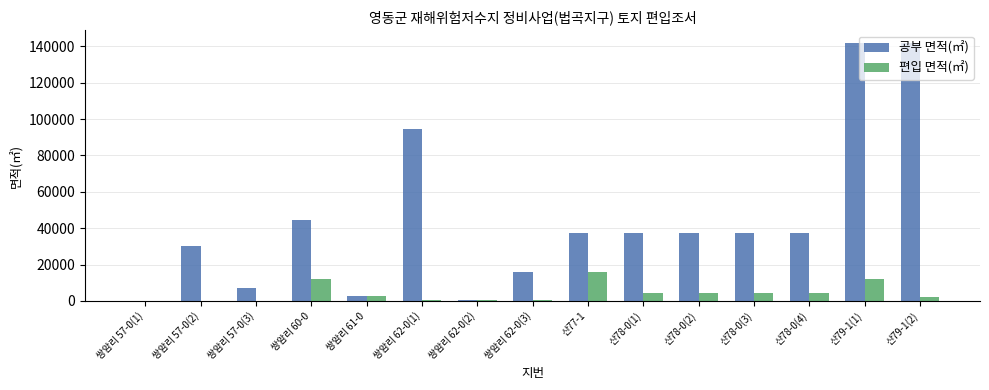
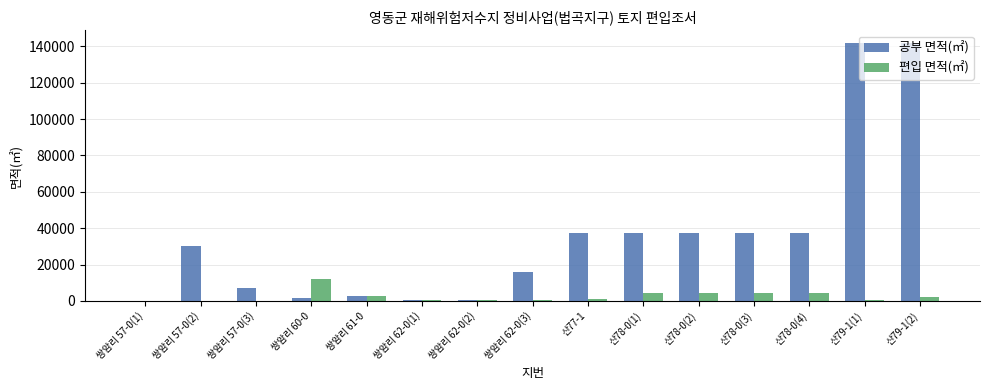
공부 면적(㎡), 쌍암리 60-0: 45000 -> 1000
공부 면적(㎡), 쌍암리 62-0(1): 95000 -> 1000
편입 면적(㎡), 산77-1: 16000 -> 1000
편입 면적(㎡), 산79-1(1): 12000 -> 1000
